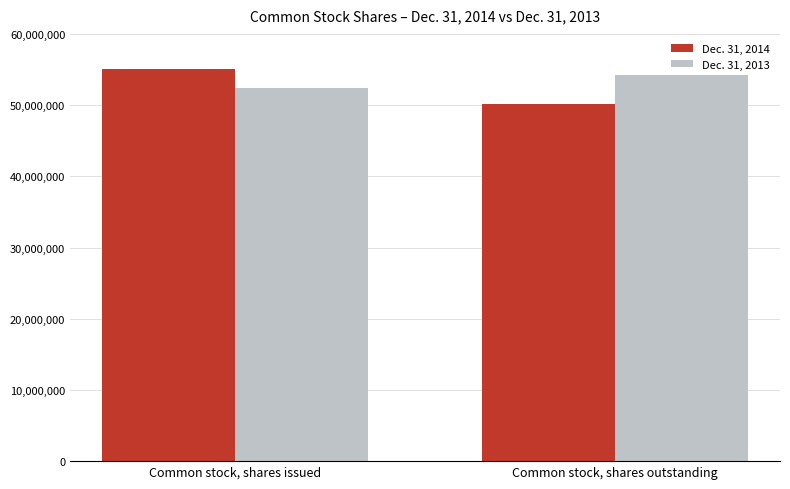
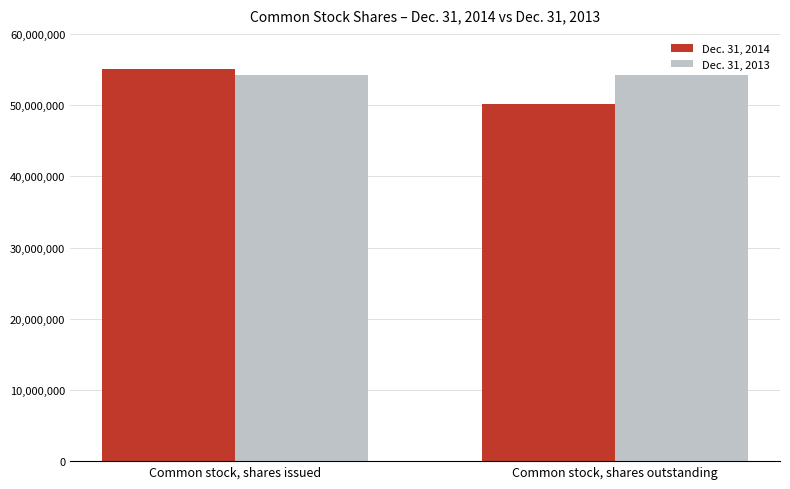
Dec. 31, 2013, Common stock, shares issued: 52,000,000 -> 54,000,000
